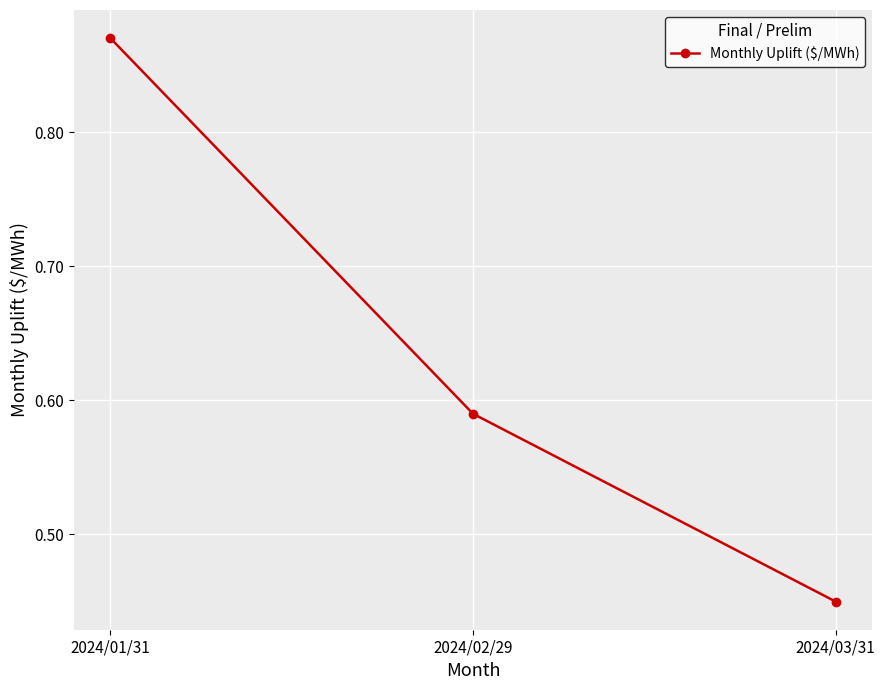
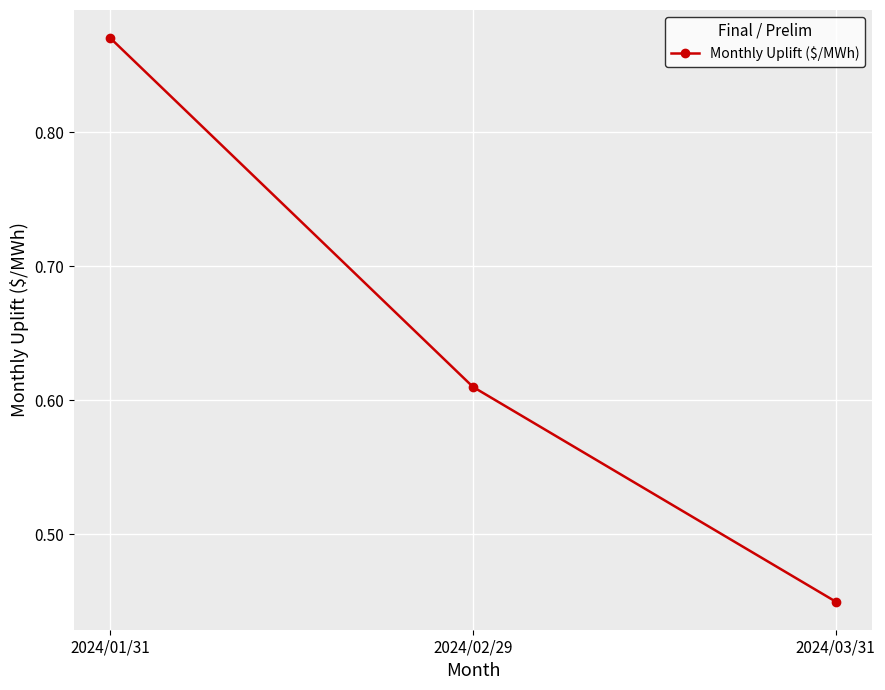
2024/02/29: 0.59 -> 0.61
